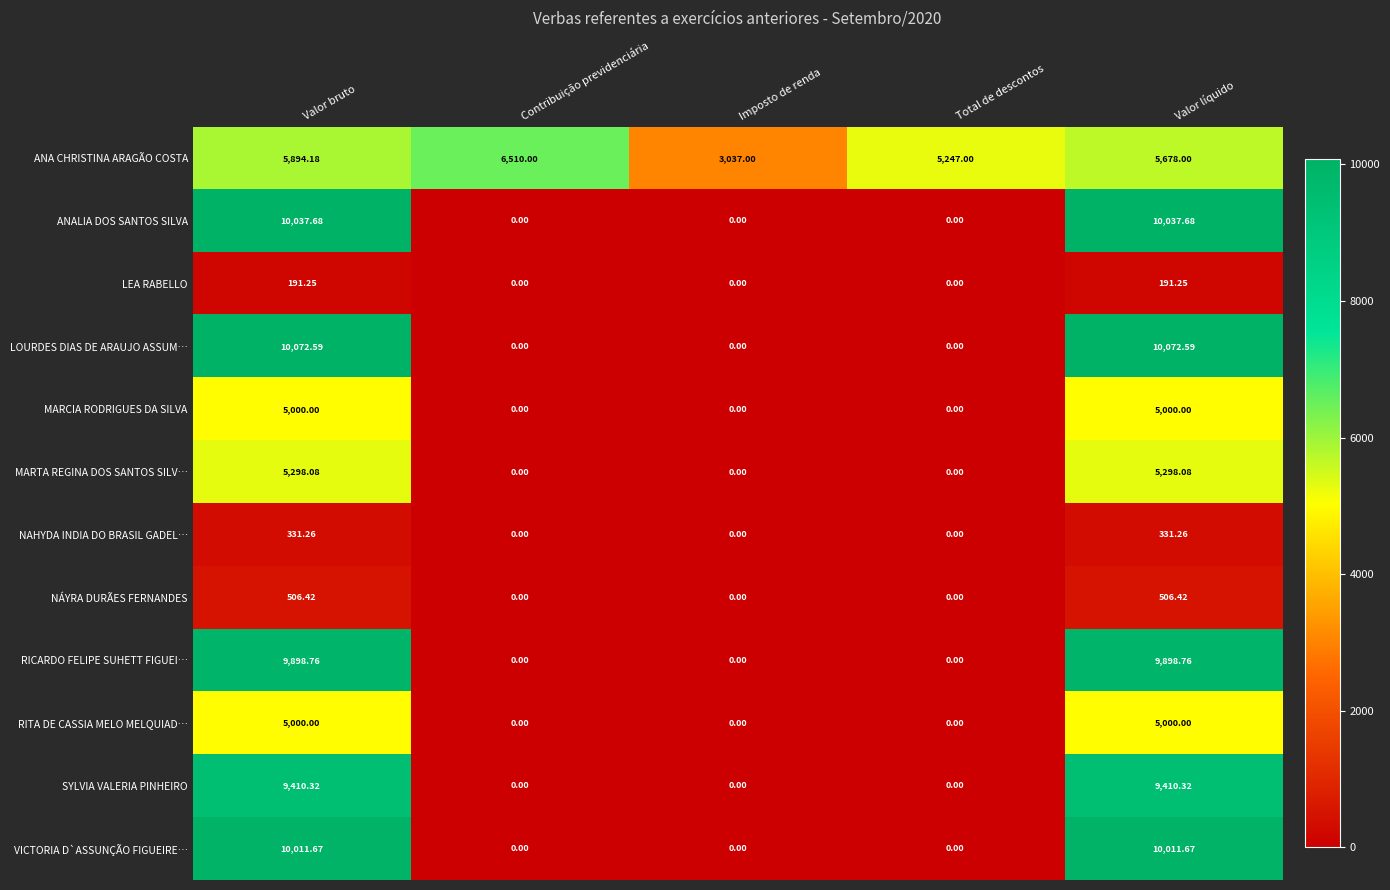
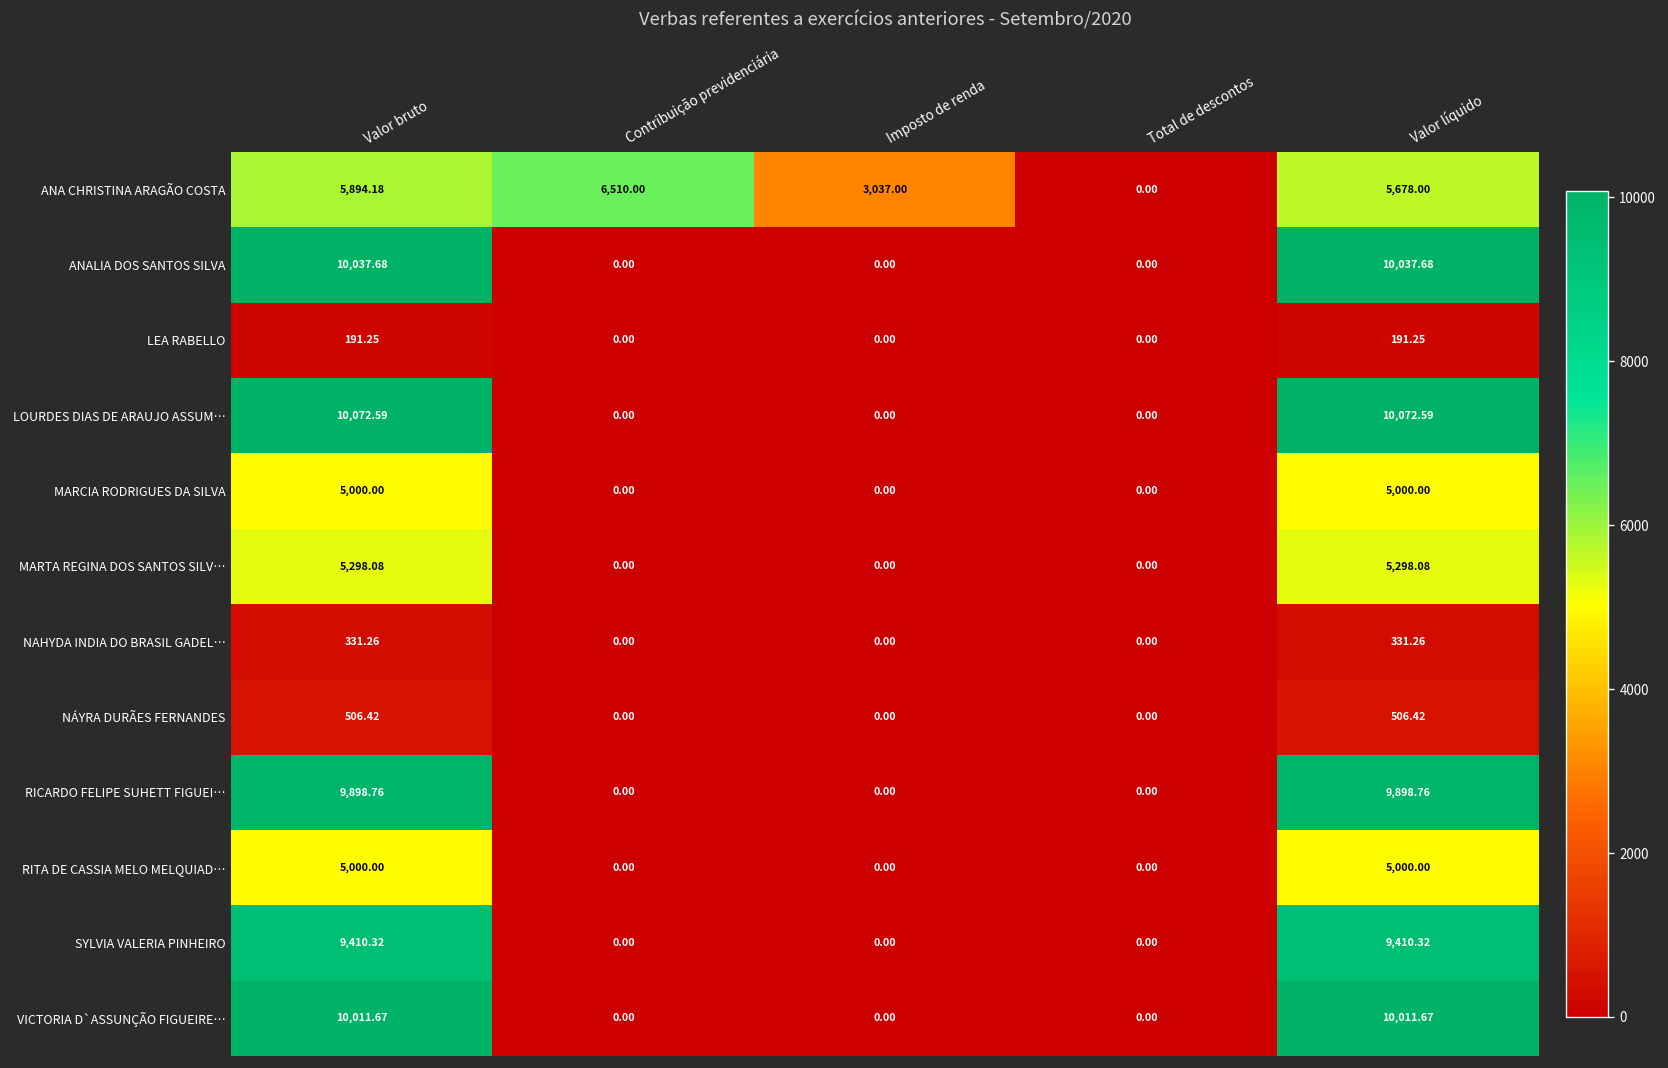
ANA CHRISTINA ARAGÃO COSTA, Total de descontos: 5,247.00 -> 0.00
